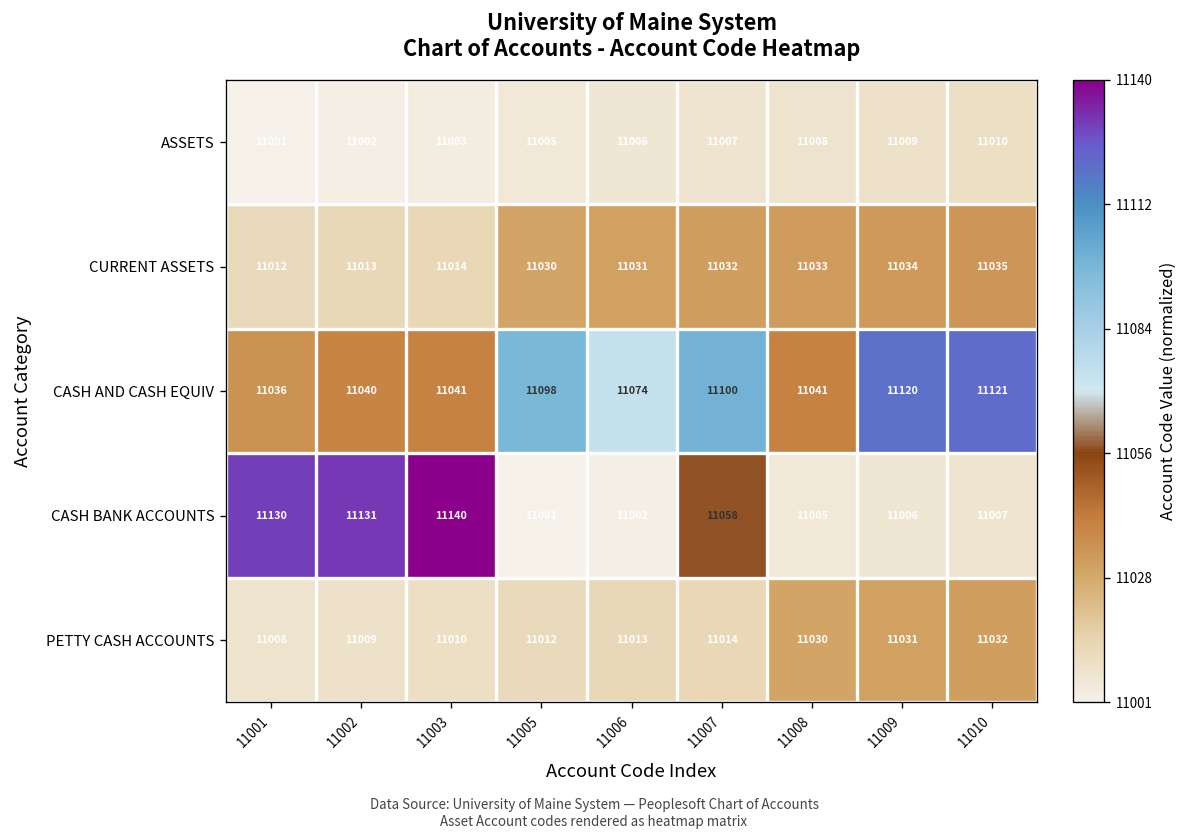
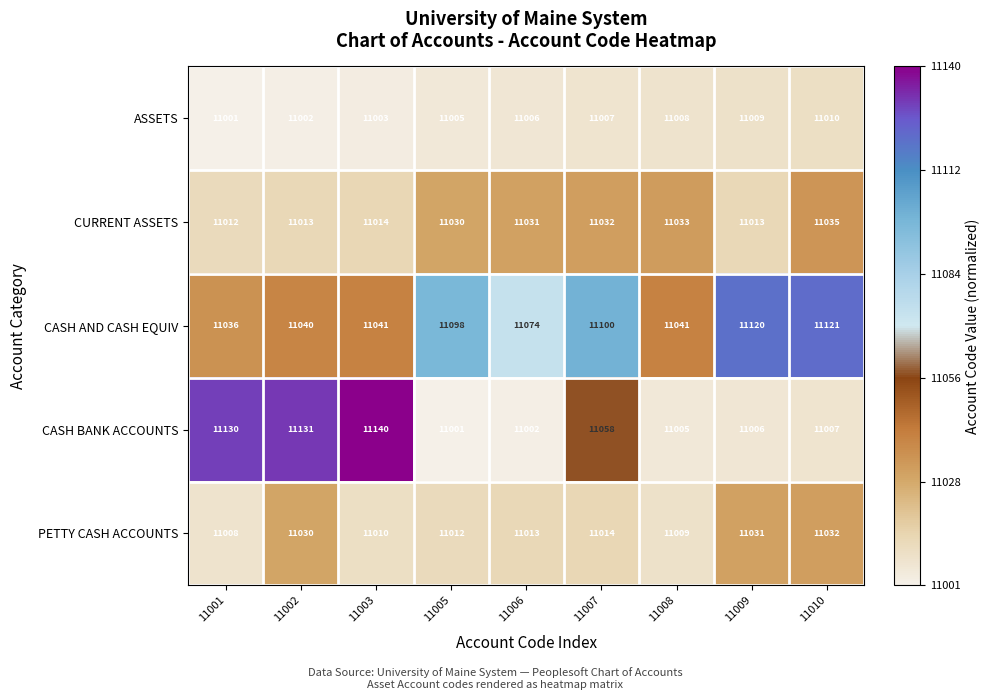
CURRENT ASSETS, 11009: 11034 -> 11013
PETTY CASH ACCOUNTS, 11002: 11009 -> 11030
PETTY CASH ACCOUNTS, 11008: 11030 -> 11009
